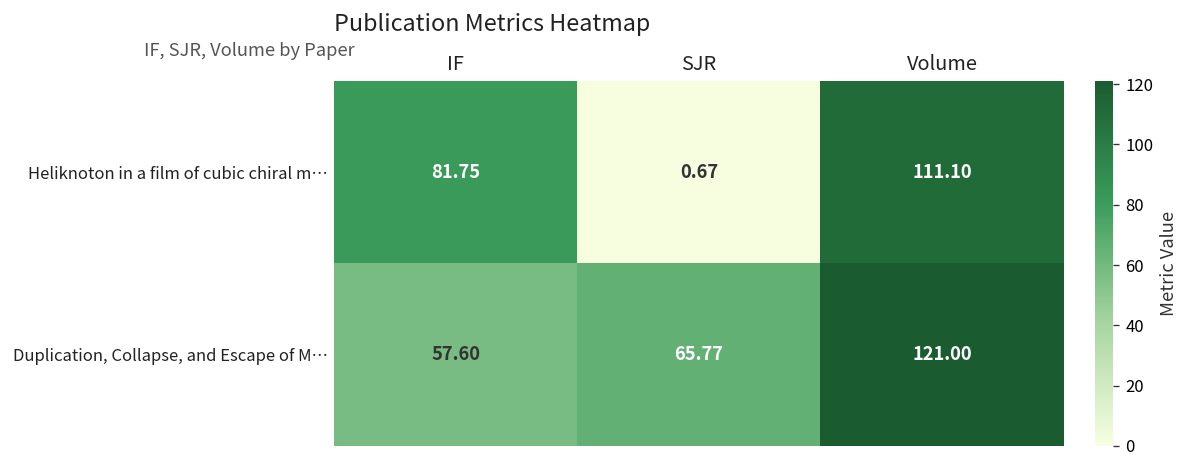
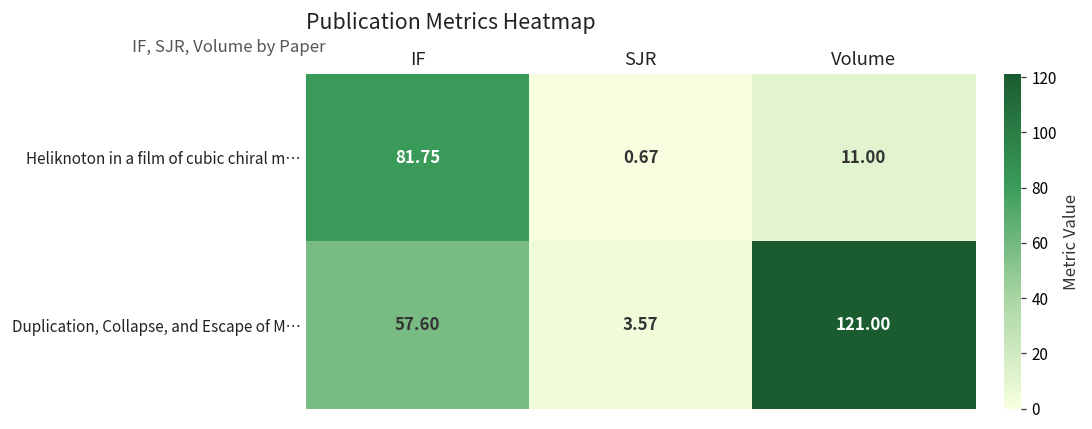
Heliknoton in a film of cubic chiral m…, Volume: 111.10 -> 11.00
Duplication, Collapse, and Escape of M…, SJR: 65.77 -> 3.57
